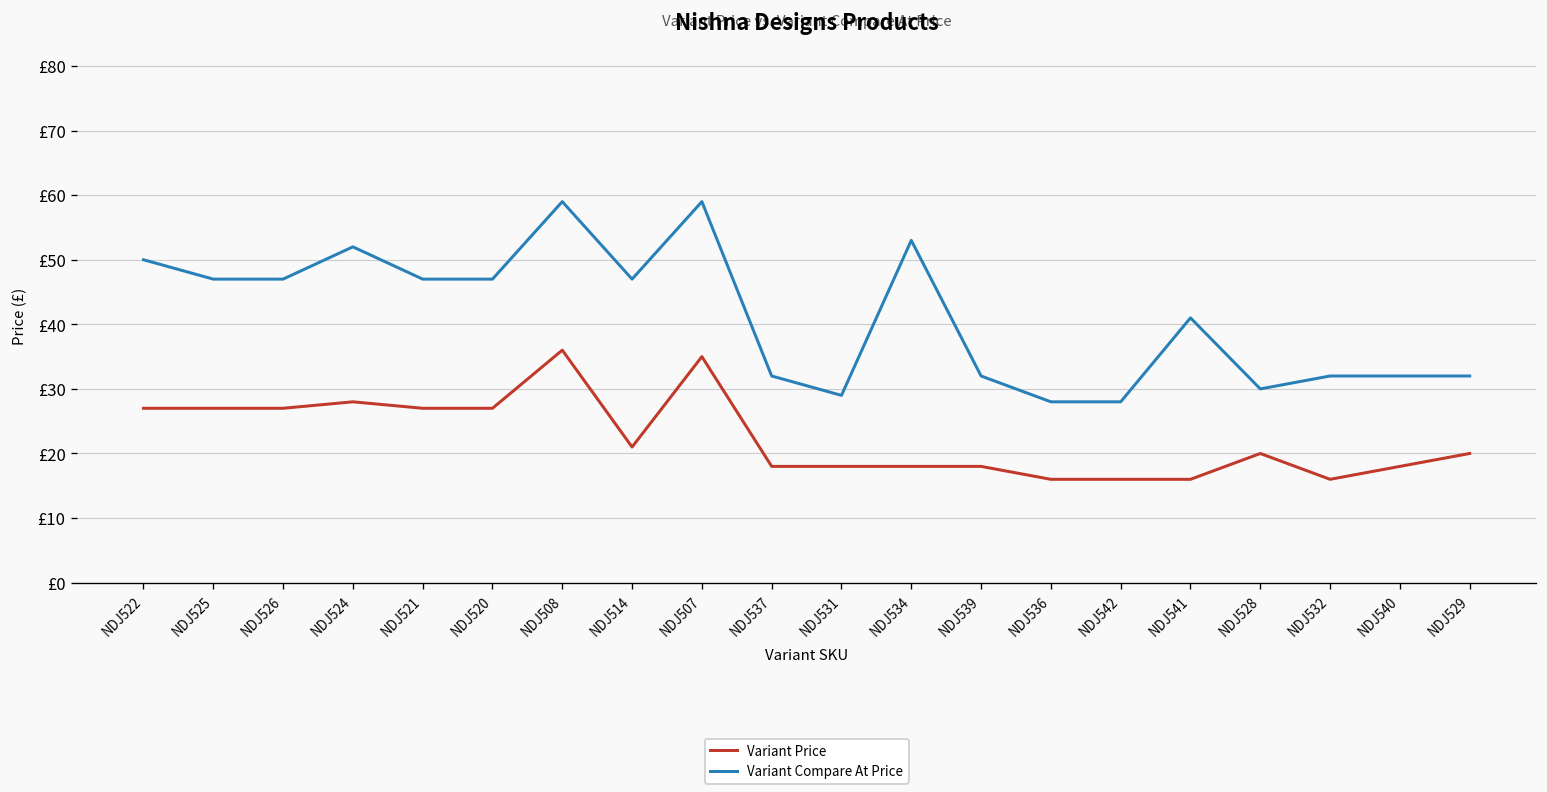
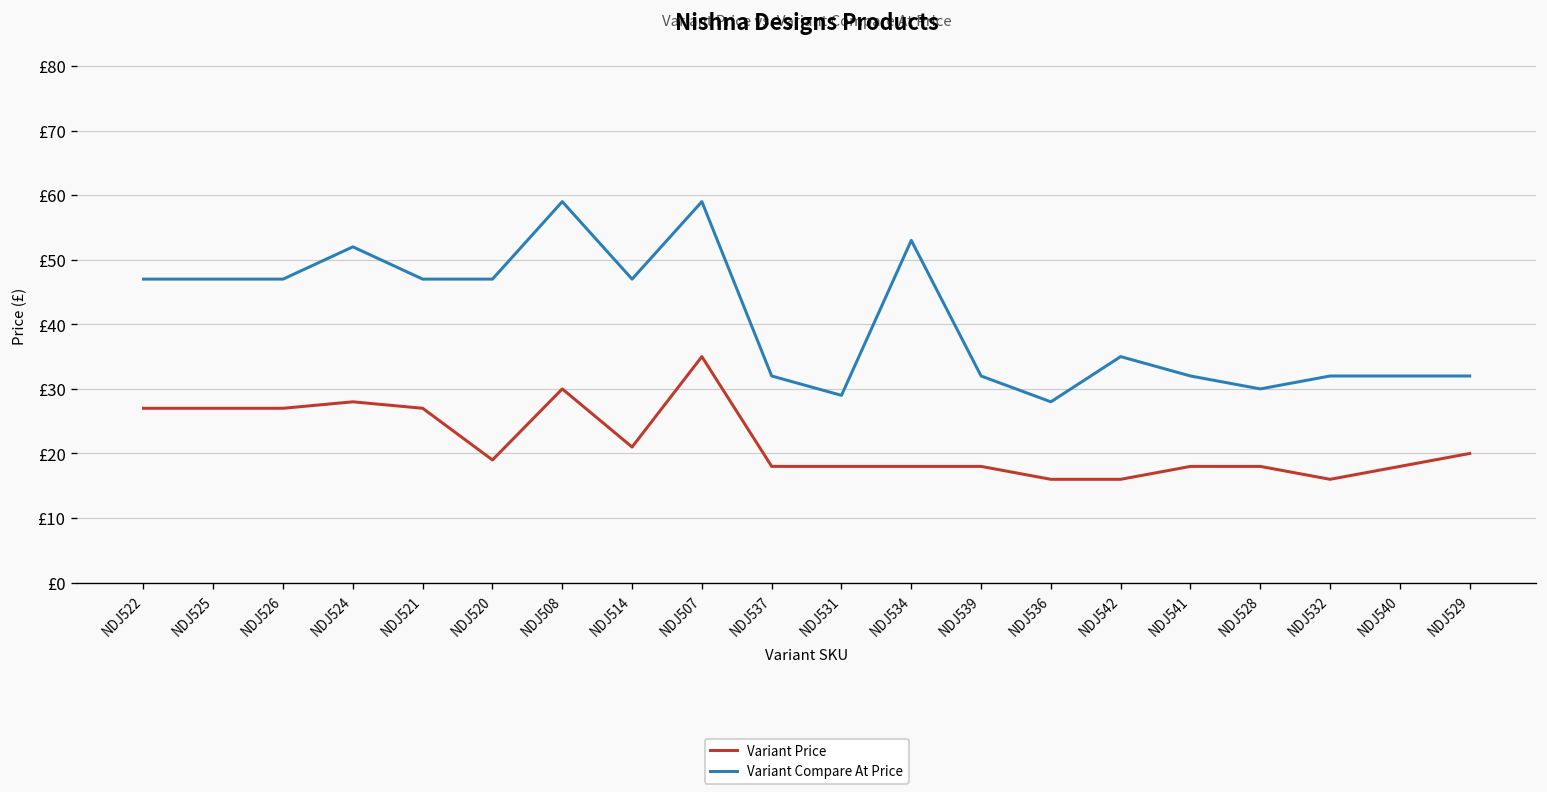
Variant Compare At Price, NDJ522: £50 -> £47
Variant Price, NDJ520: £27 -> £19
Variant Price, NDJ508: £36 -> £30
Variant Compare At Price, NDJ542: £28 -> £35
Variant Price, NDJ541: £16 -> £18
Variant Compare At Price, NDJ541: £41 -> £32
Variant Price, NDJ528: £20 -> £18
